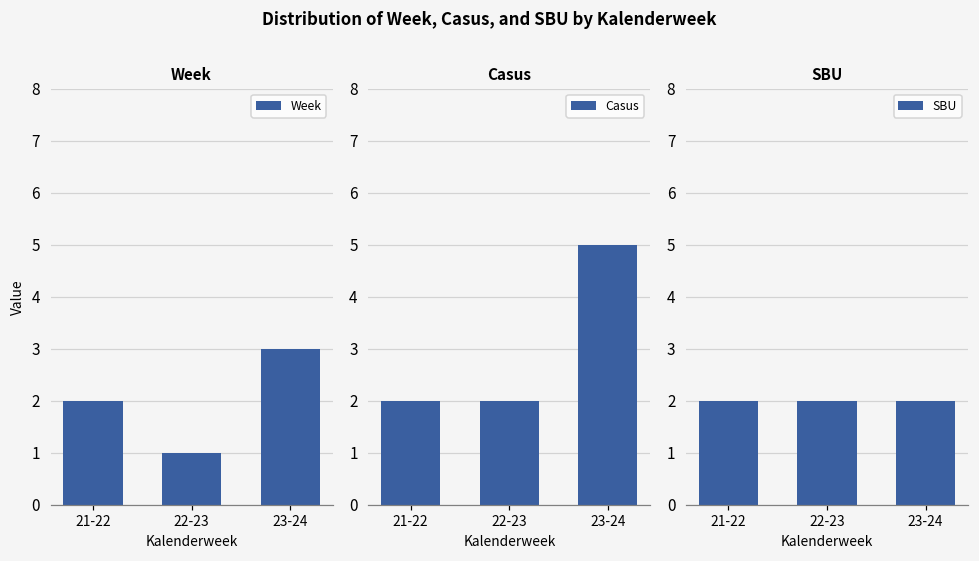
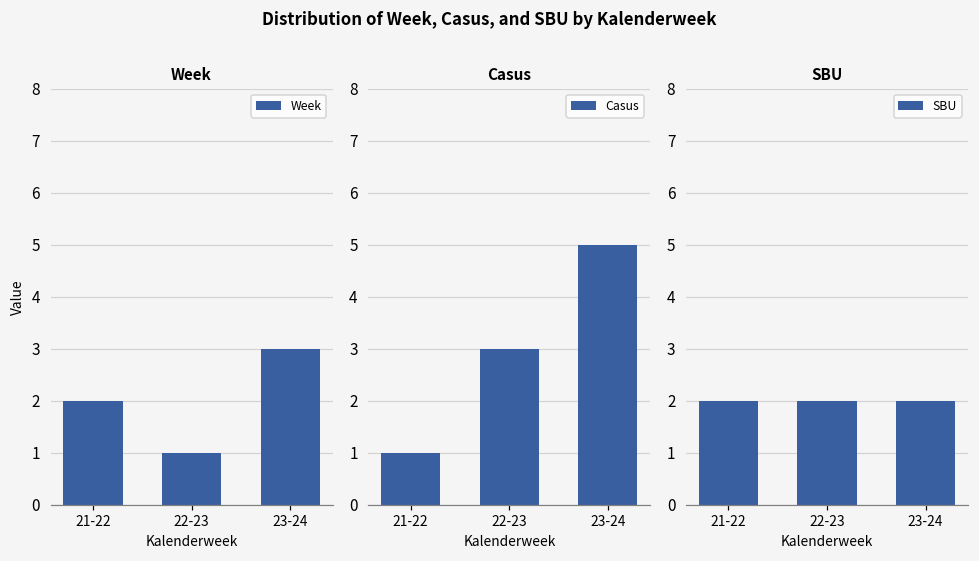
Casus, 21-22: 2 -> 1
Casus, 22-23: 2 -> 3
